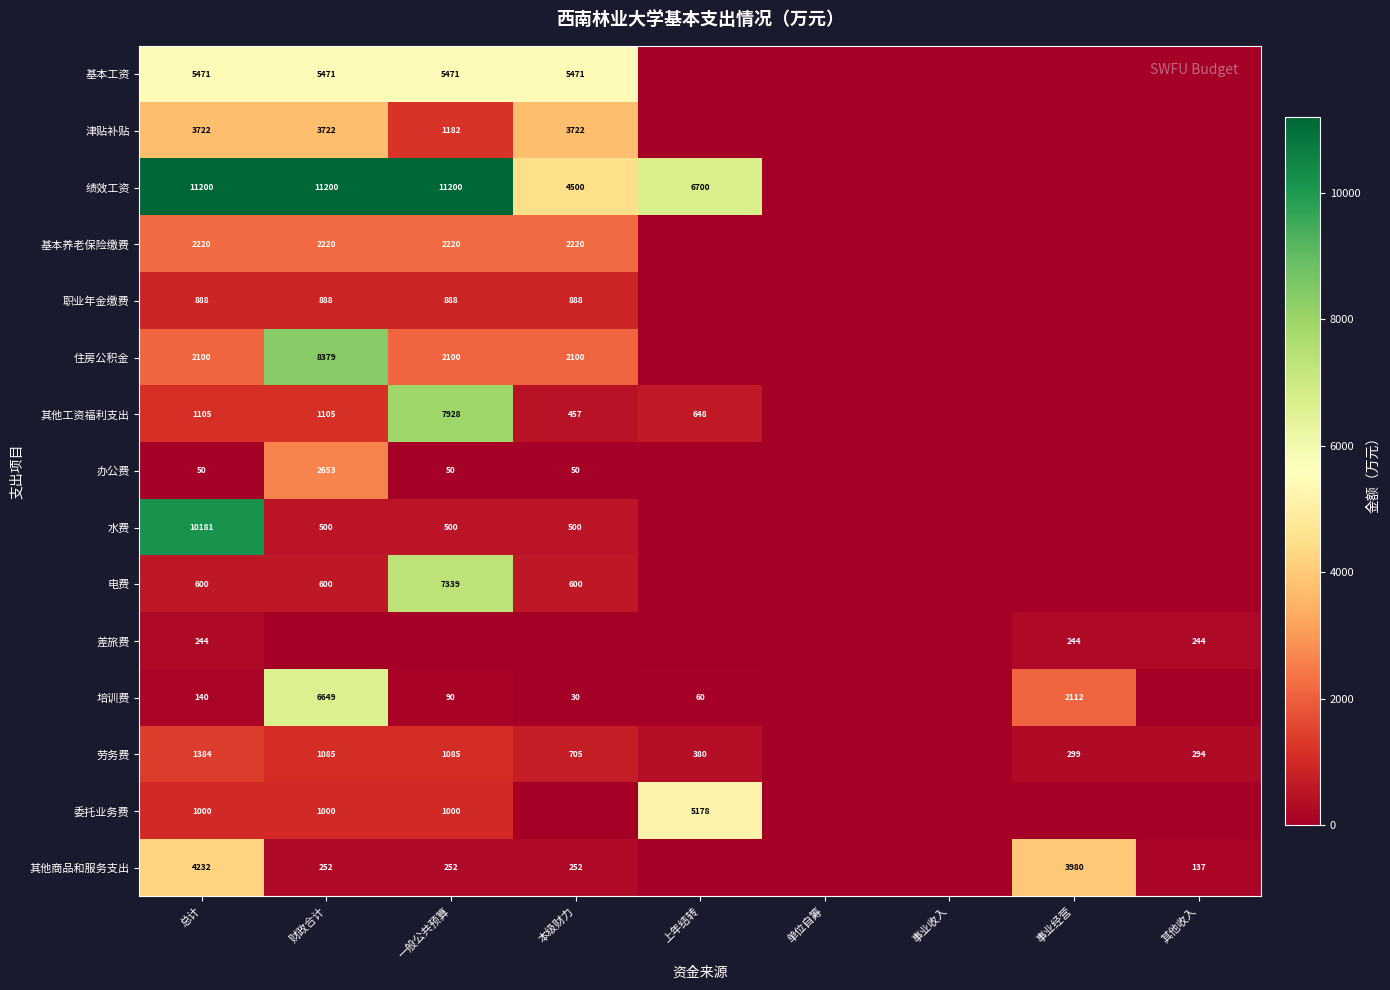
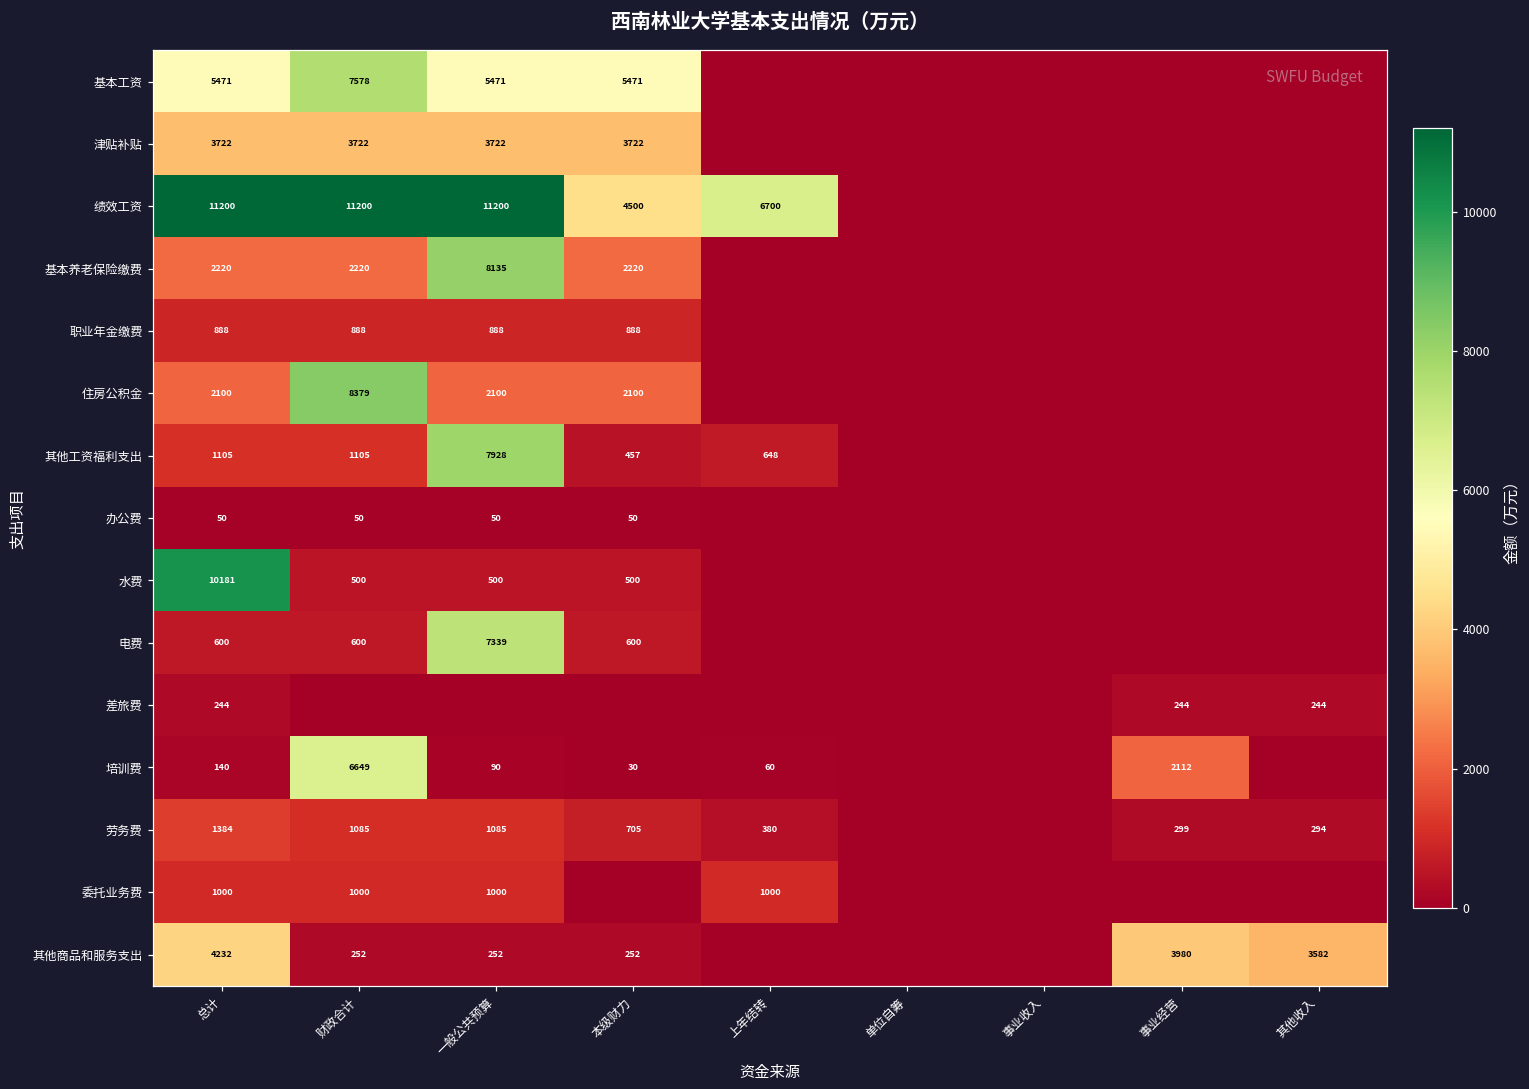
基本工资, 财政合计: 5471 -> 7578
津贴补贴, 一般公共预算: 1182 -> 3722
基本养老保险缴费, 一般公共预算: 2220 -> 8135
办公费, 财政合计: 2653 -> 50
委托业务费, 上年结转: 5178 -> 1000
其他商品和服务支出, 其他收入: 137 -> 3582
